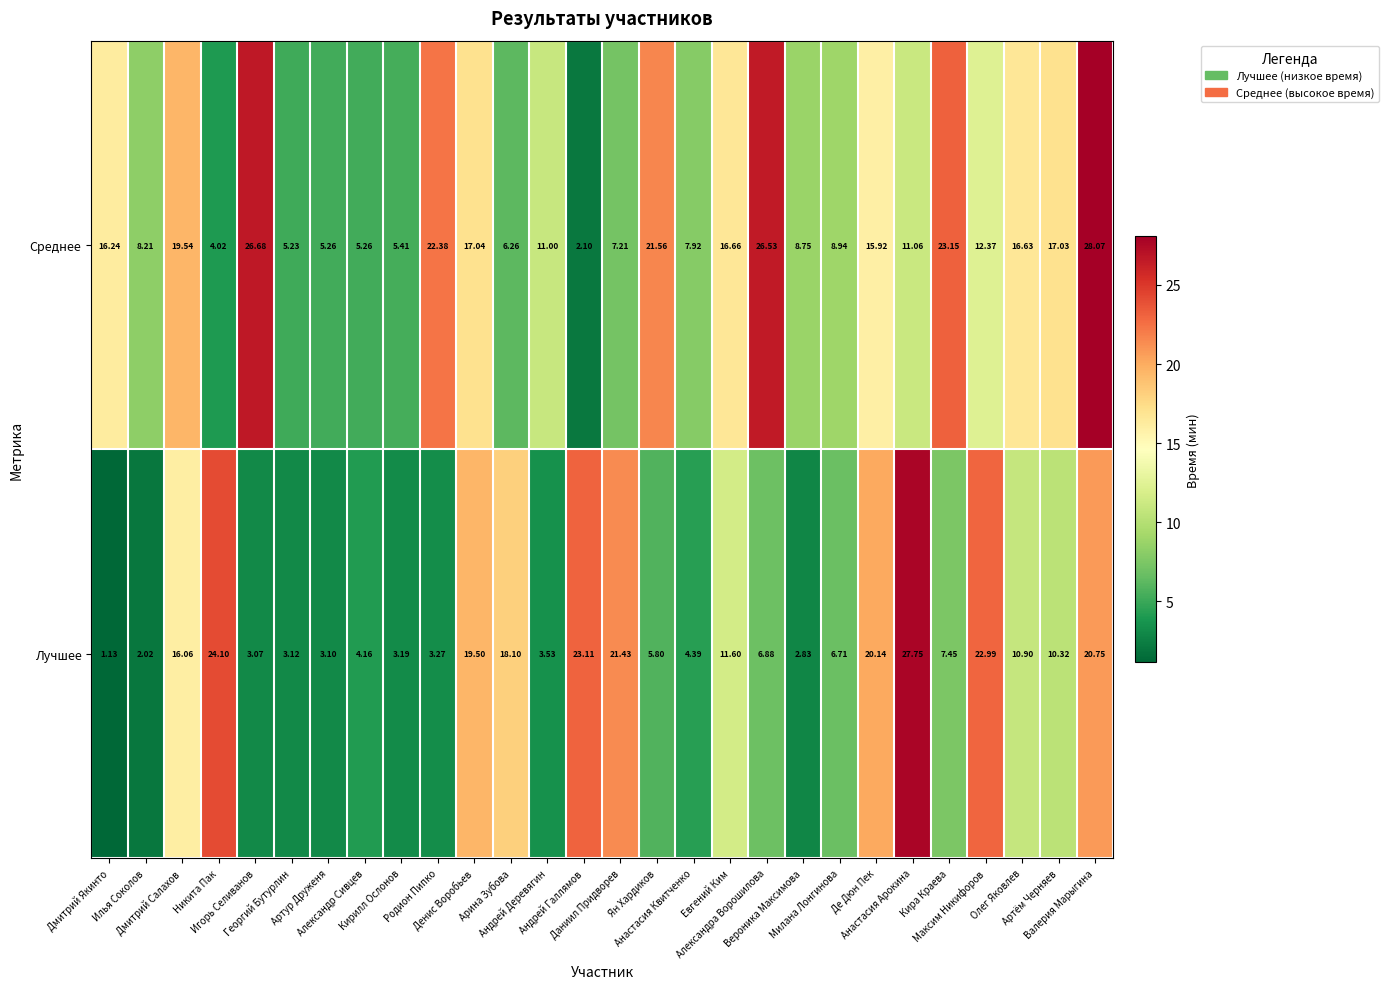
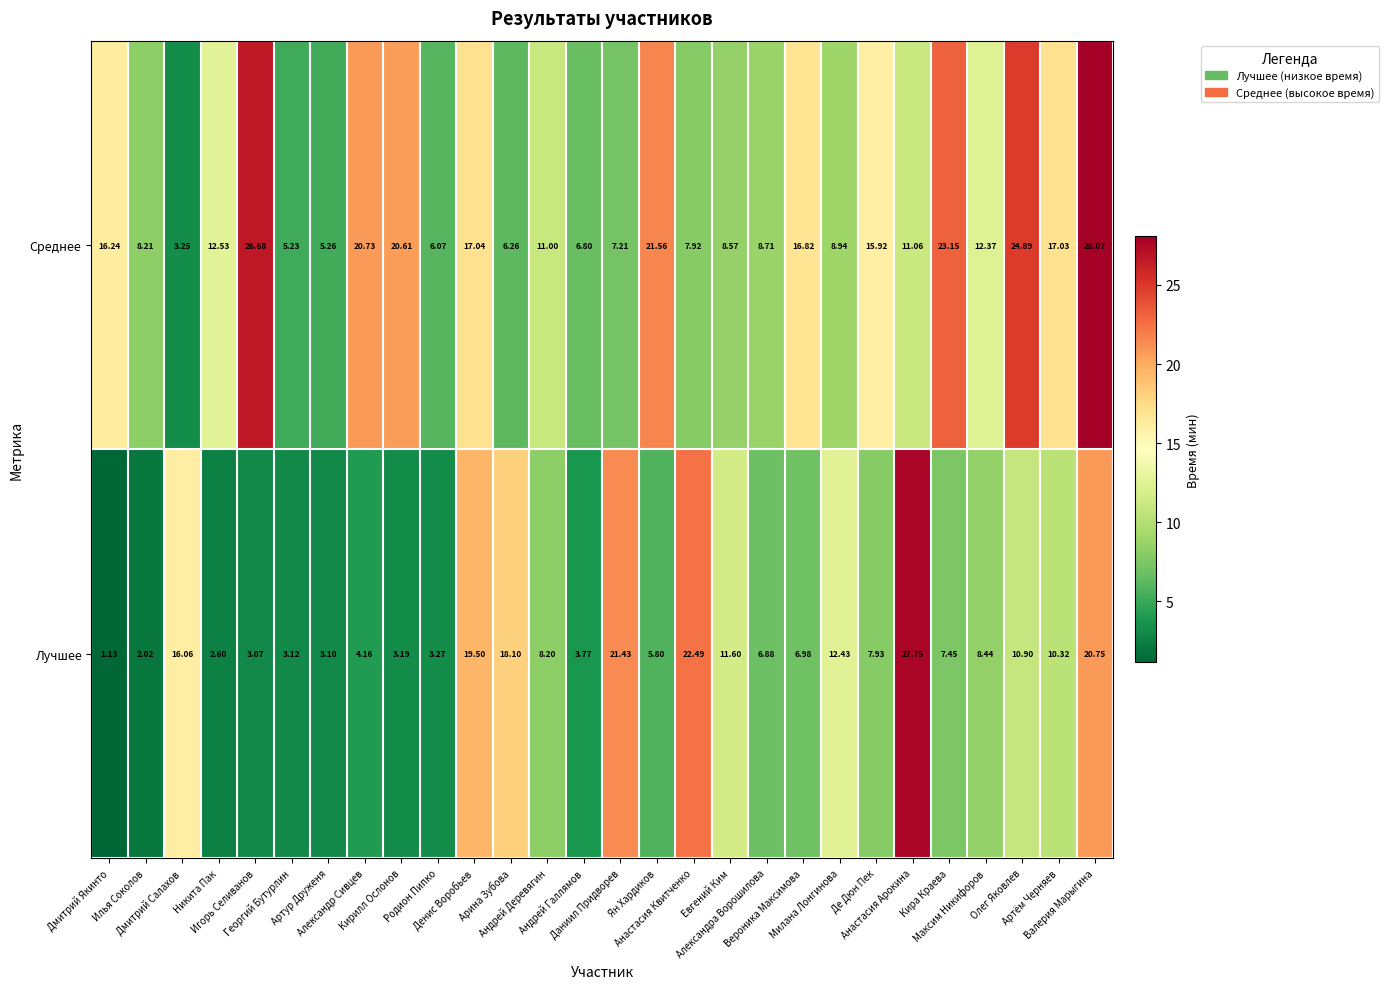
Среднее, Дмитрий Салахов: 19.54 -> 3.25
Среднее, Никита Пак: 4.02 -> 12.53
Среднее, Александр Сивцев: 5.26 -> 20.73
Среднее, Кирилл Ослонов: 5.41 -> 20.61
Среднее, Родион Пипко: 22.38 -> 6.07
Среднее, Андрей Галлямов: 2.10 -> 6.80
Среднее, Евгений Ким: 16.66 -> 8.57
Среднее, Александра Ворошилова: 26.53 -> 8.71
Среднее, Вероника Максимова: 8.75 -> 16.82
Среднее, Олег Яковлев: 16.63 -> 24.89
Лучшее, Никита Пак: 24.10 -> 2.60
Лучшее, Андрей Деревягин: 3.53 -> 8.20
Лучшее, Андрей Галлямов: 23.11 -> 3.77
Лучшее, Анастасия Квитченко: 4.39 -> 22.49
Лучшее, Вероника Максимова: 2.83 -> 6.98
Лучшее, Милана Лонгинова: 6.71 -> 12.43
Лучшее, Де Дюн Пек: 20.14 -> 7.93
Лучшее, Максим Никифоров: 22.99 -> 8.44
